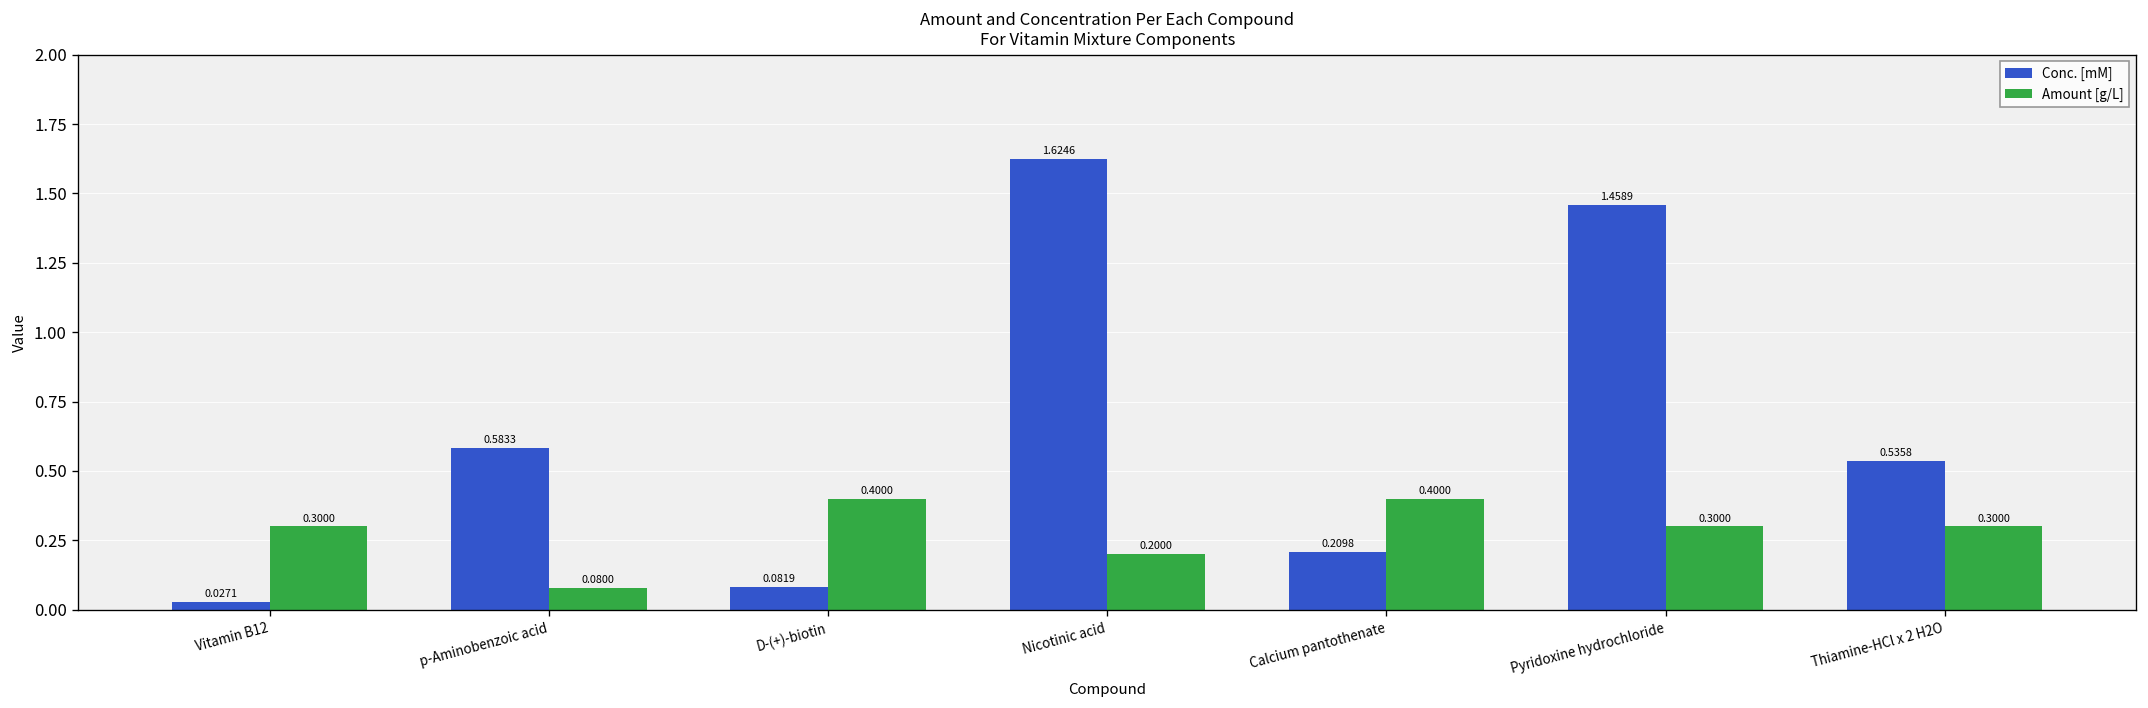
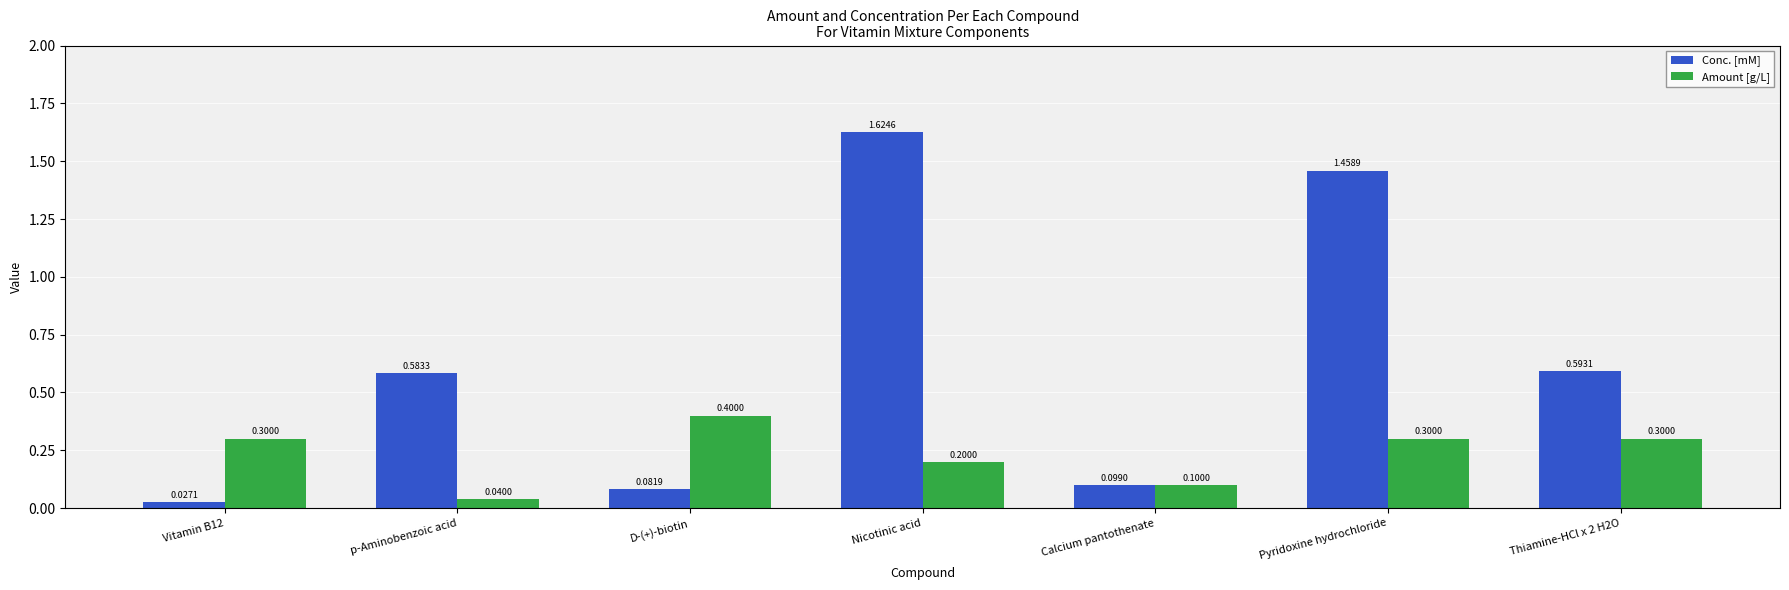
Amount [g/L], p-Aminobenzoic acid: 0.0800 -> 0.0400
Conc. [mM], Calcium pantothenate: 0.2098 -> 0.0990
Amount [g/L], Calcium pantothenate: 0.4000 -> 0.1000
Conc. [mM], Thiamine-HCl x 2 H2O: 0.5358 -> 0.5931
